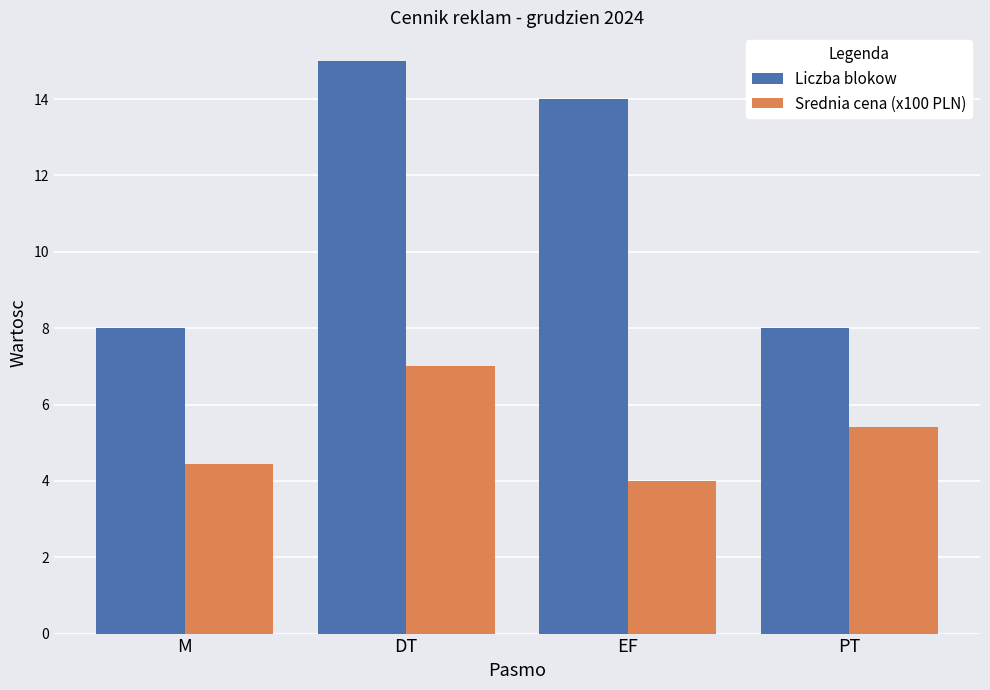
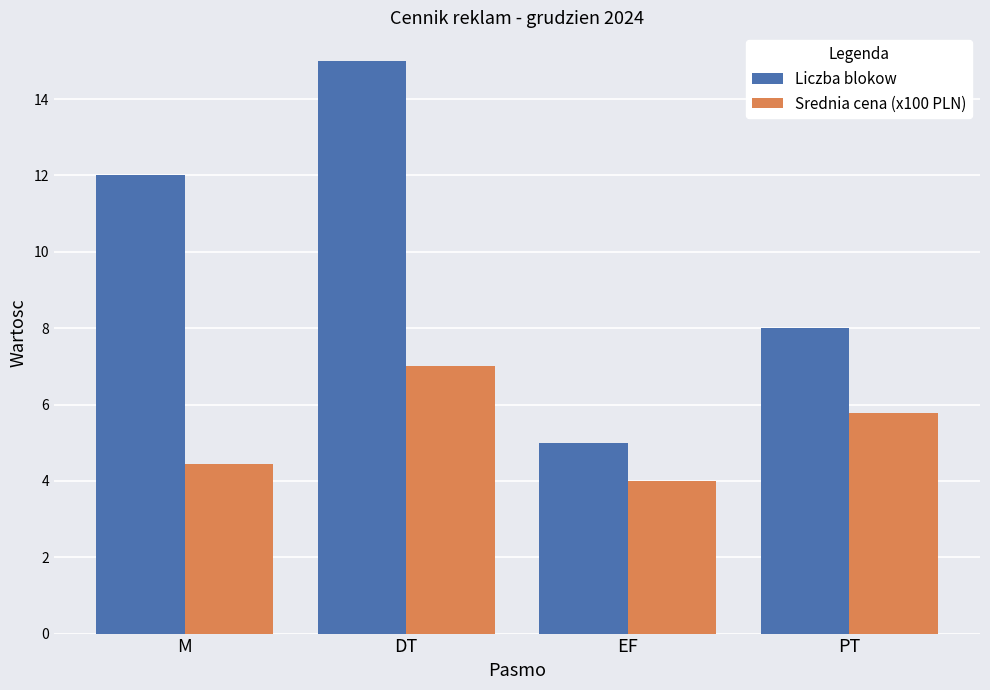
Liczba blokow, M: 8 -> 12
Liczba blokow, EF: 14 -> 5
Srednia cena (x100 PLN), PT: 5.4 -> 5.8
